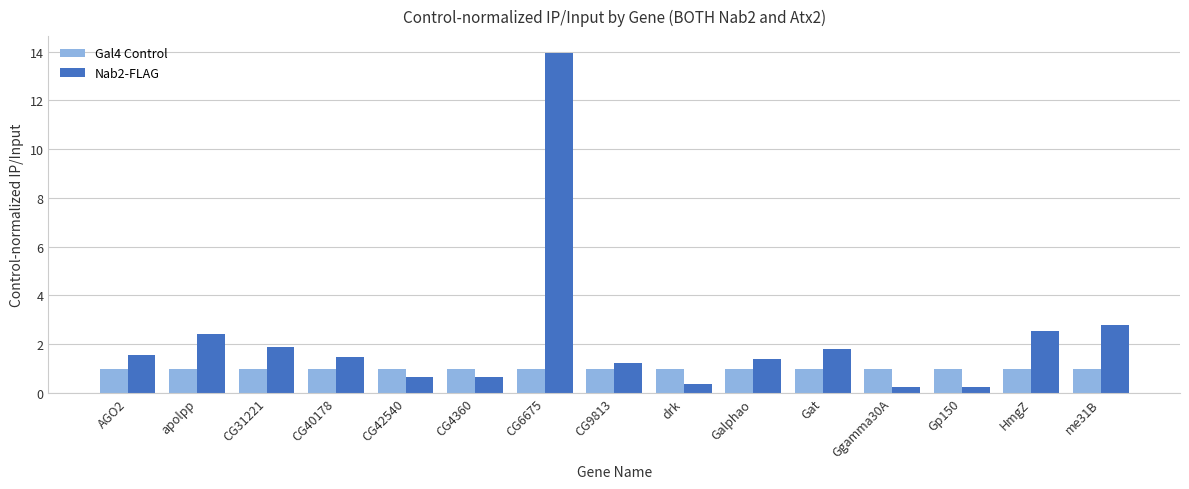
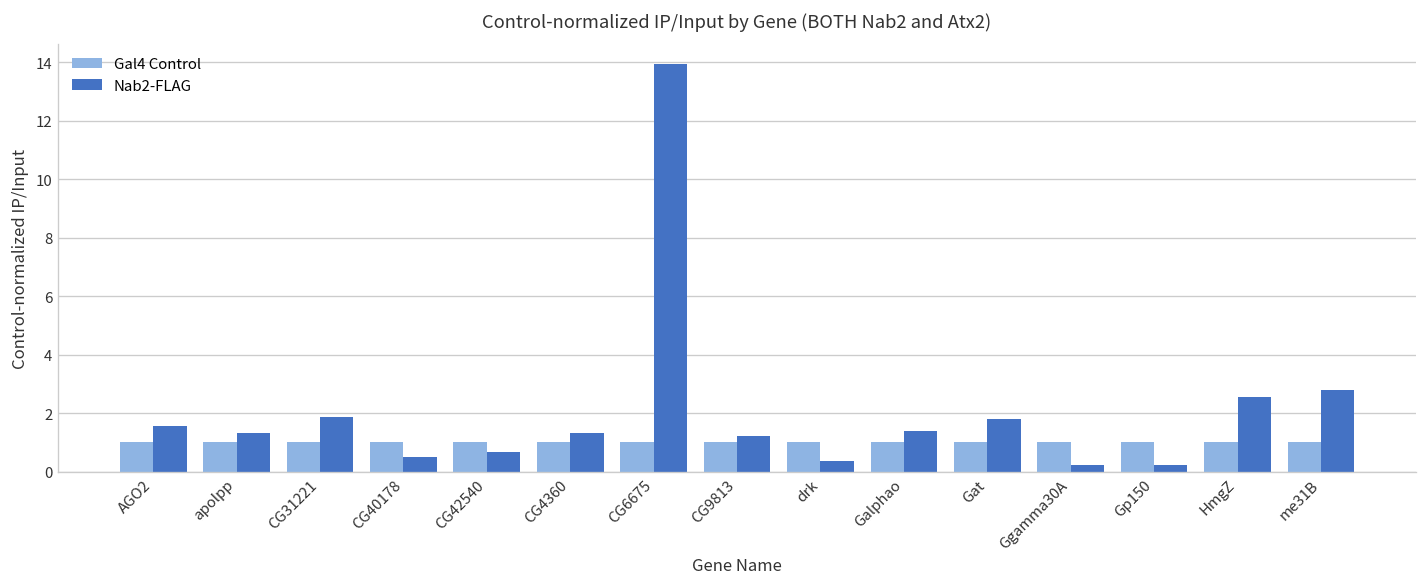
Nab2-FLAG, apolpp: 2.4 -> 1.3
Nab2-FLAG, CG40178: 1.5 -> 0.5
Nab2-FLAG, CG4360: 0.7 -> 1.3
